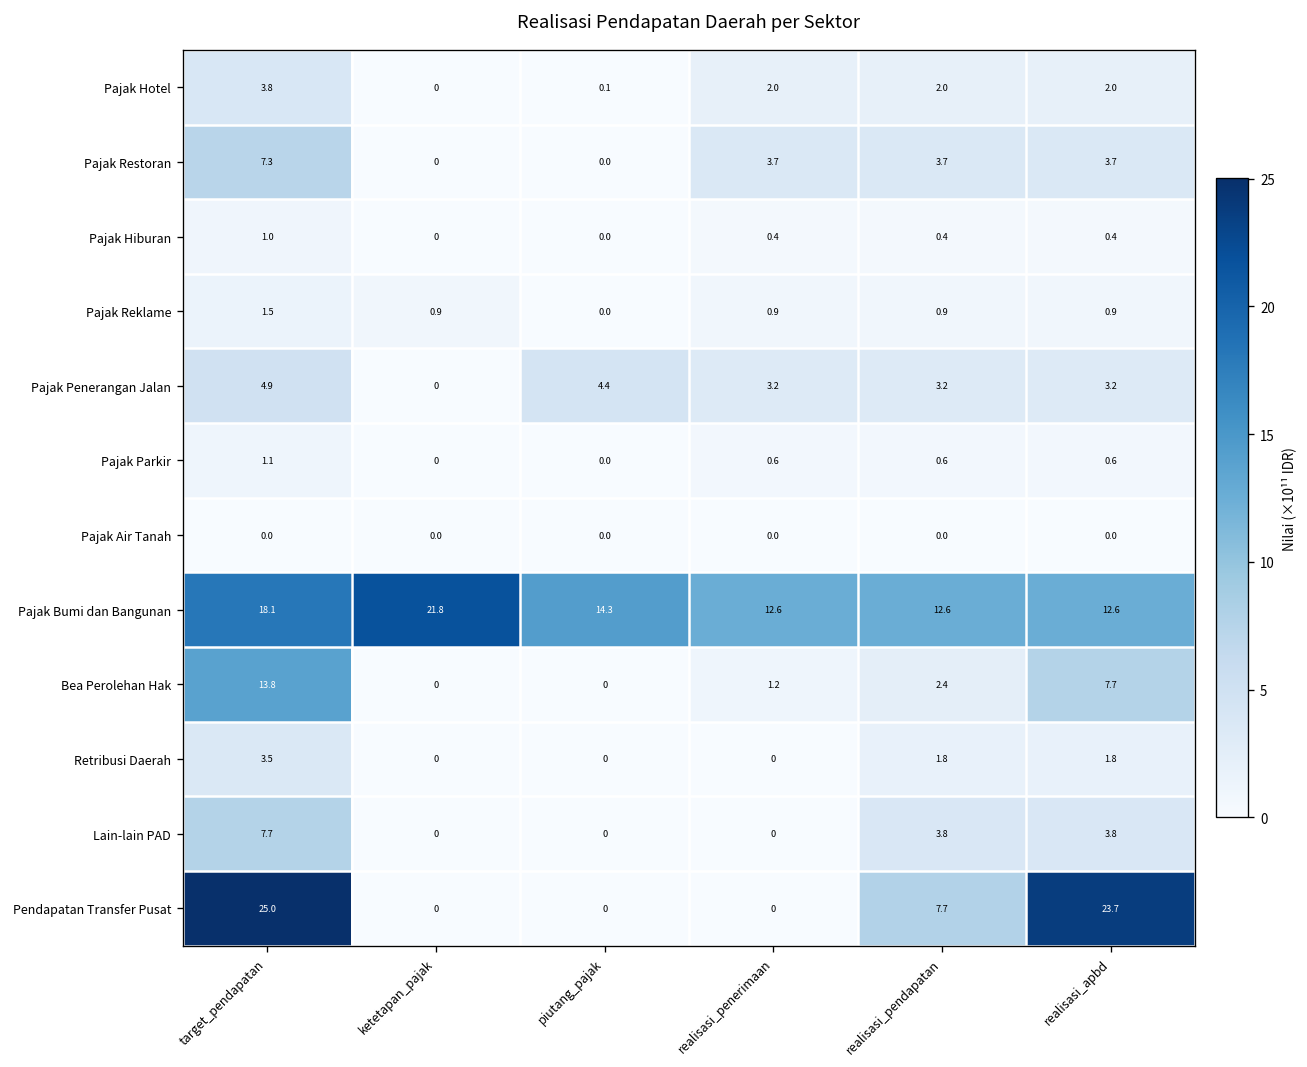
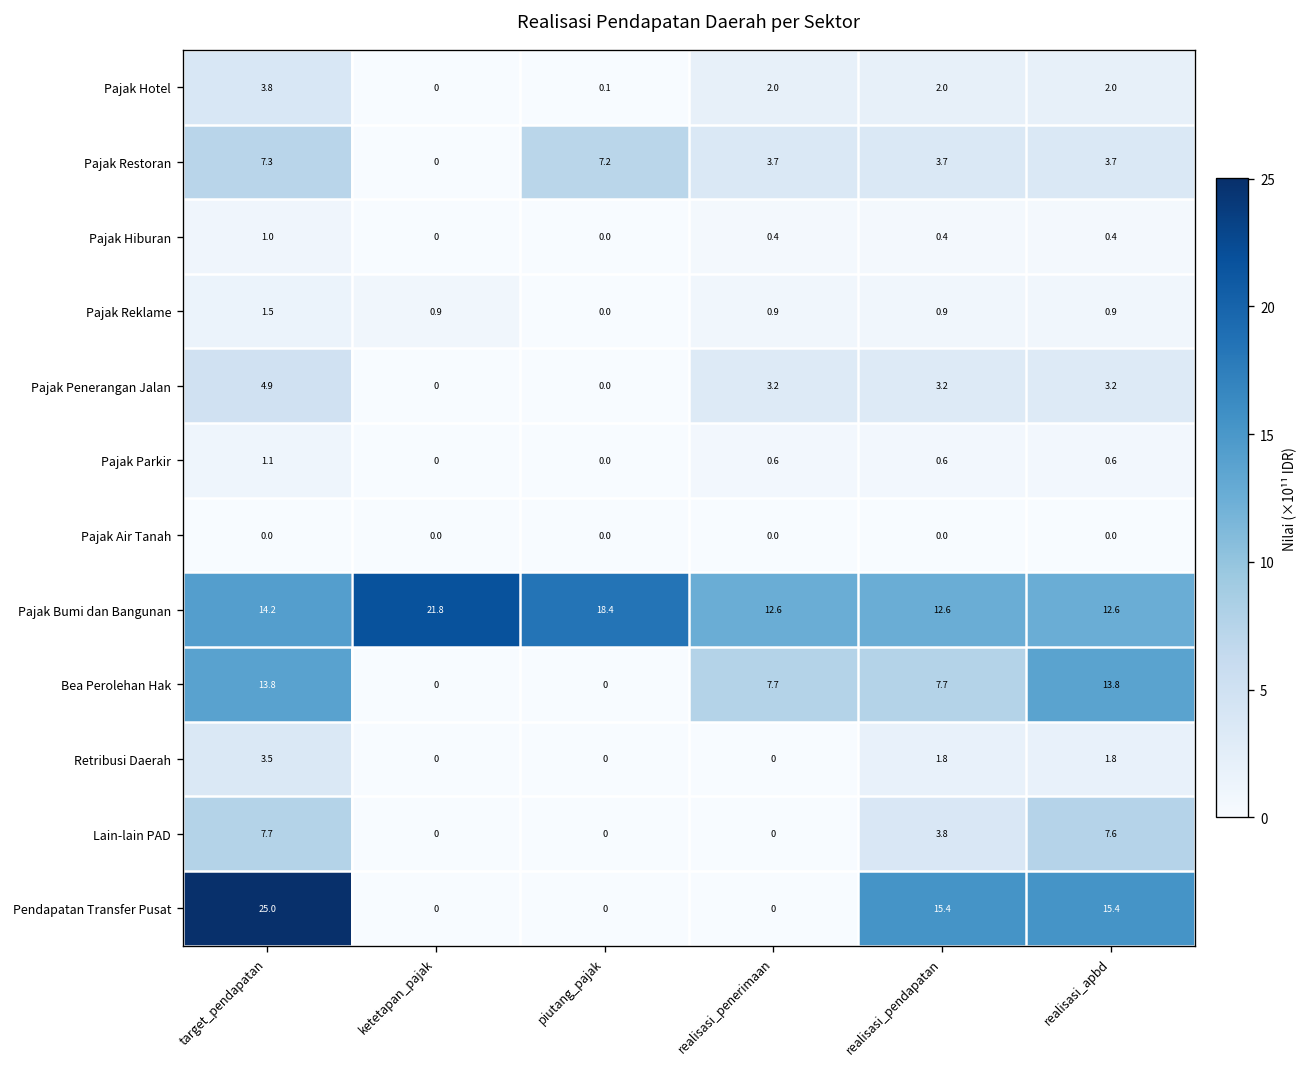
Pajak Restoran, piutang_pajak: 0.0 -> 7.2
Pajak Penerangan Jalan, piutang_pajak: 4.4 -> 0.0
Pajak Bumi dan Bangunan, target_pendapatan: 18.1 -> 14.2
Pajak Bumi dan Bangunan, piutang_pajak: 14.3 -> 18.4
Bea Perolehan Hak, realisasi_penerimaan: 1.2 -> 7.7
Bea Perolehan Hak, realisasi_pendapatan: 2.4 -> 7.7
Bea Perolehan Hak, realisasi_apbd: 7.7 -> 13.8
Lain-lain PAD, realisasi_apbd: 3.8 -> 7.6
Pendapatan Transfer Pusat, realisasi_pendapatan: 7.7 -> 15.4
Pendapatan Transfer Pusat, realisasi_apbd: 23.7 -> 15.4
